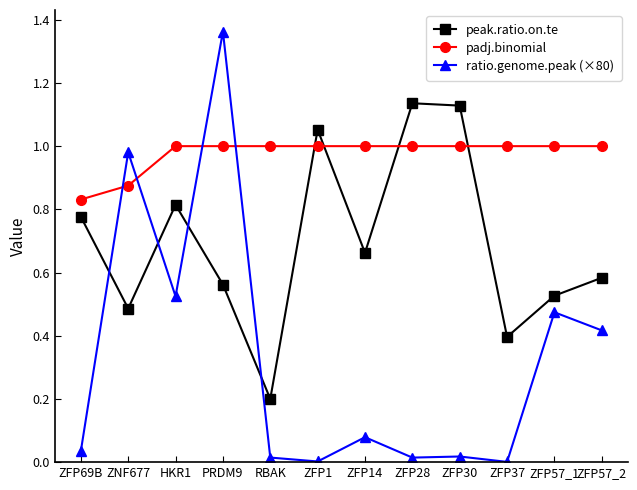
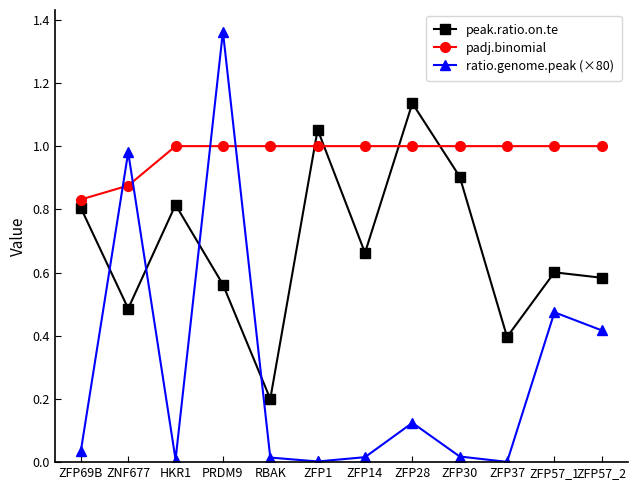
peak.ratio.on.te, ZFP69B: 0.78 -> 0.80
ratio.genome.peak (×80), HKR1: 0.52 -> 0.01
ratio.genome.peak (×80), ZFP14: 0.08 -> 0.02
ratio.genome.peak (×80), ZFP28: 0.01 -> 0.12
peak.ratio.on.te, ZFP30: 1.13 -> 0.90
peak.ratio.on.te, ZFP57_1: 0.53 -> 0.60
